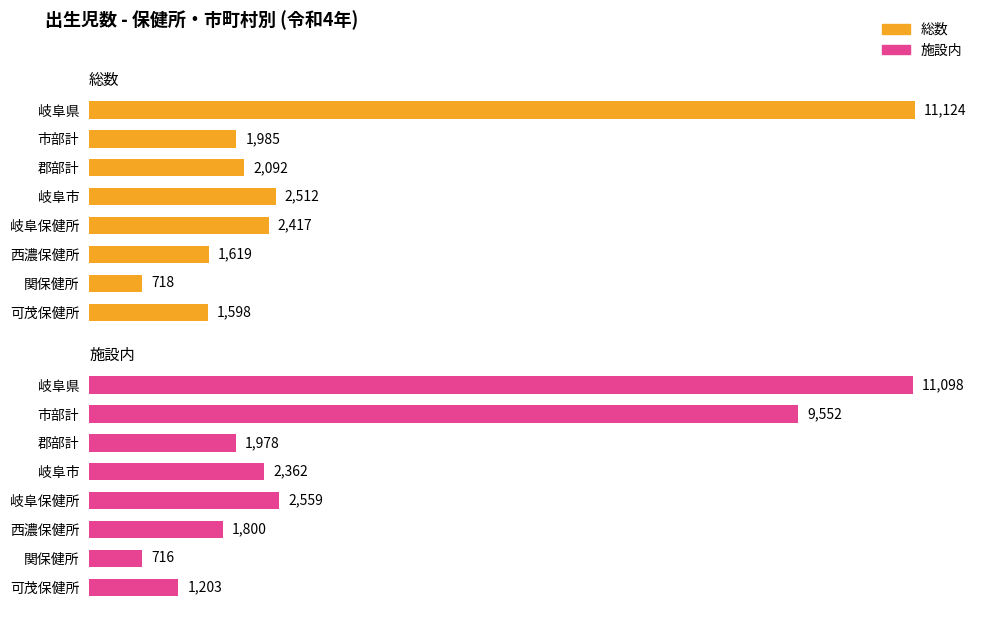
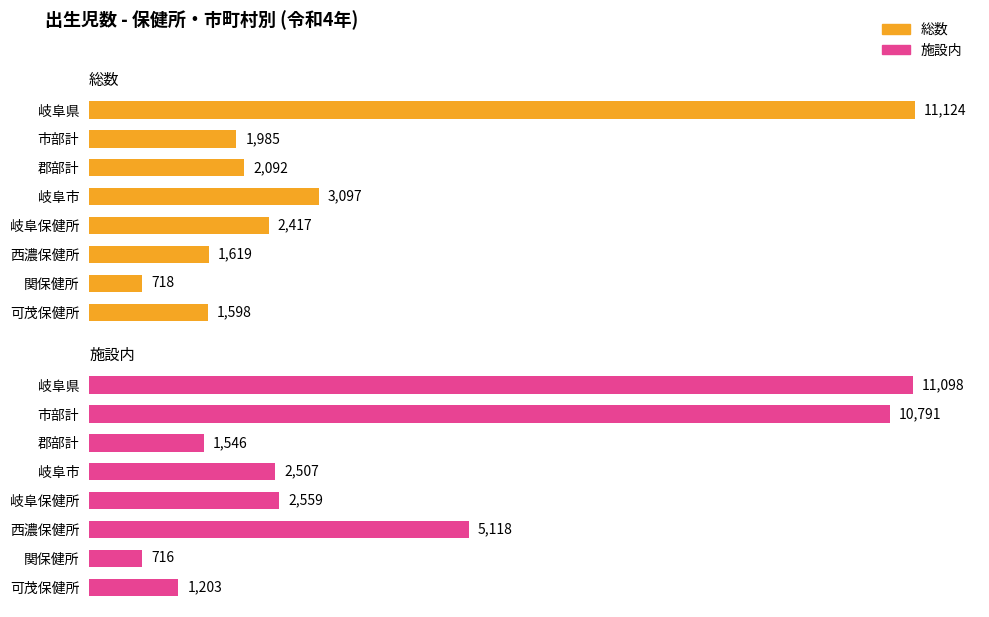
総数, 岐阜市: 2,512 -> 3,097
施設内, 市部計: 9,552 -> 10,791
施設内, 郡部計: 1,978 -> 1,546
施設内, 岐阜市: 2,362 -> 2,507
施設内, 西濃保健所: 1,800 -> 5,118
